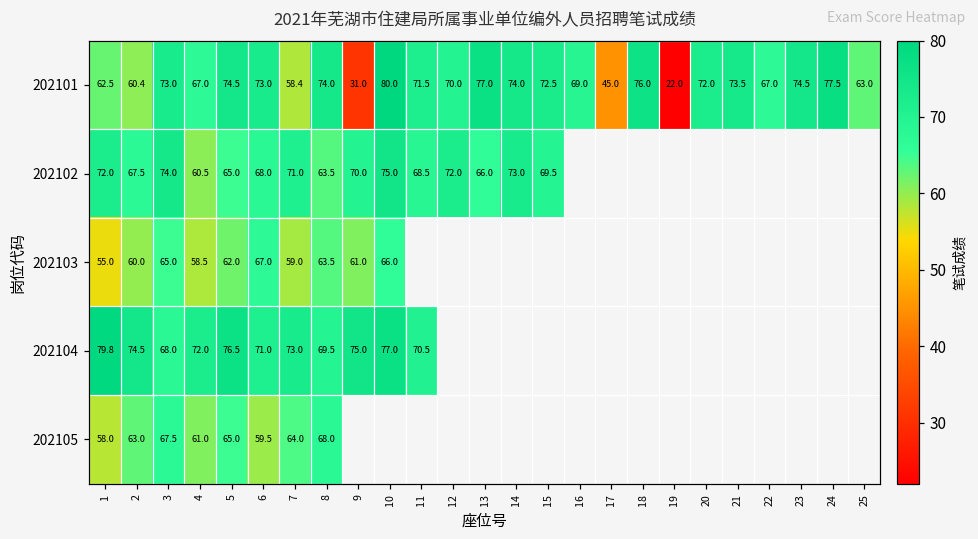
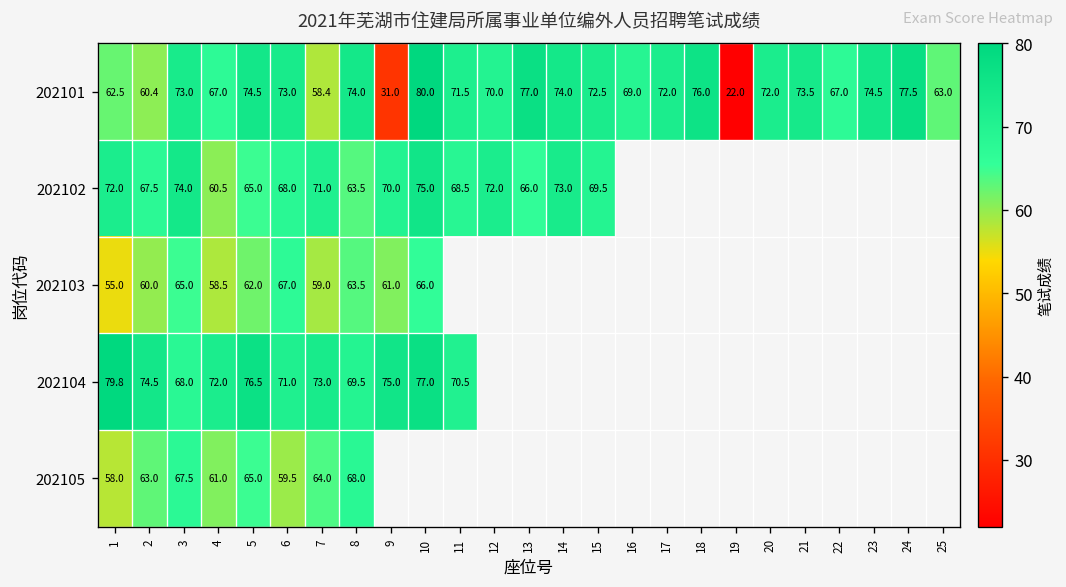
202101, 17: 45.0 -> 72.0
